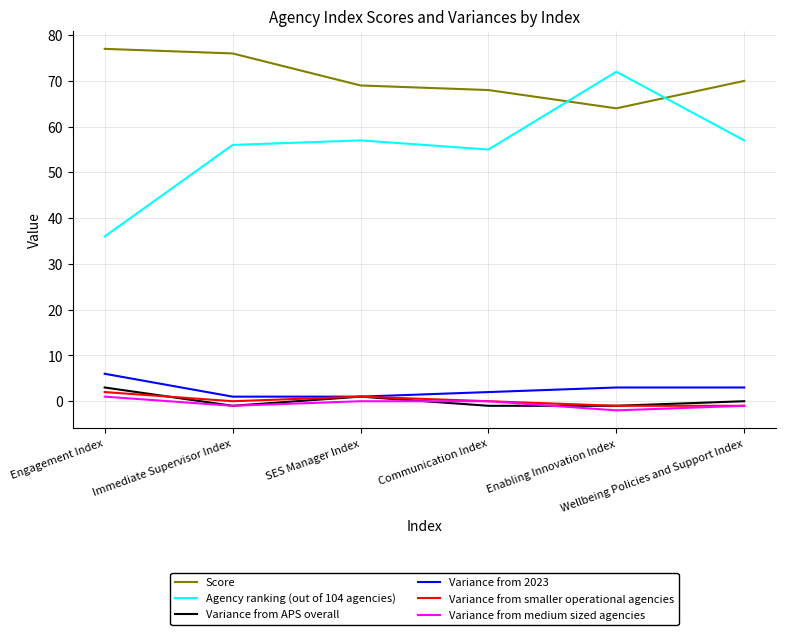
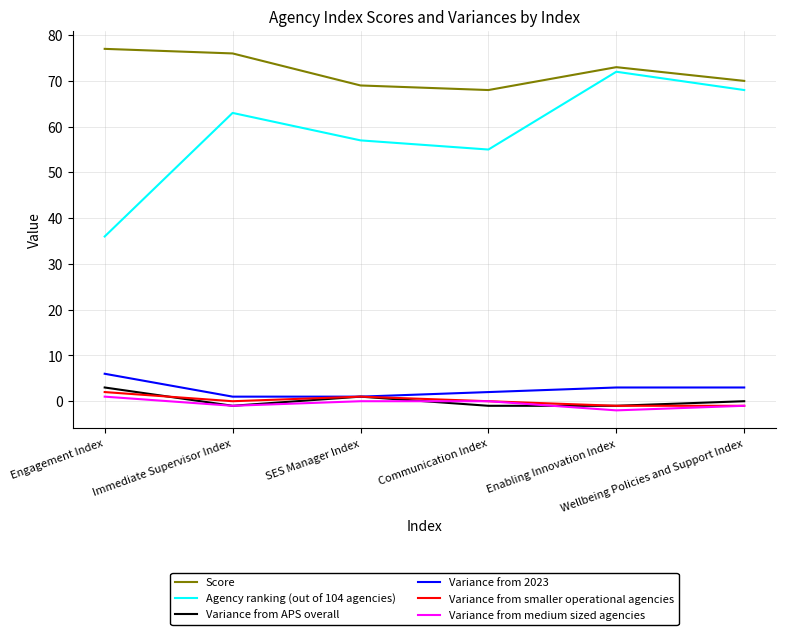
Agency ranking (out of 104 agencies), Immediate Supervisor Index: 56 -> 63
Score, Enabling Innovation Index: 64 -> 73
Agency ranking (out of 104 agencies), Wellbeing Policies and Support Index: 57 -> 68
